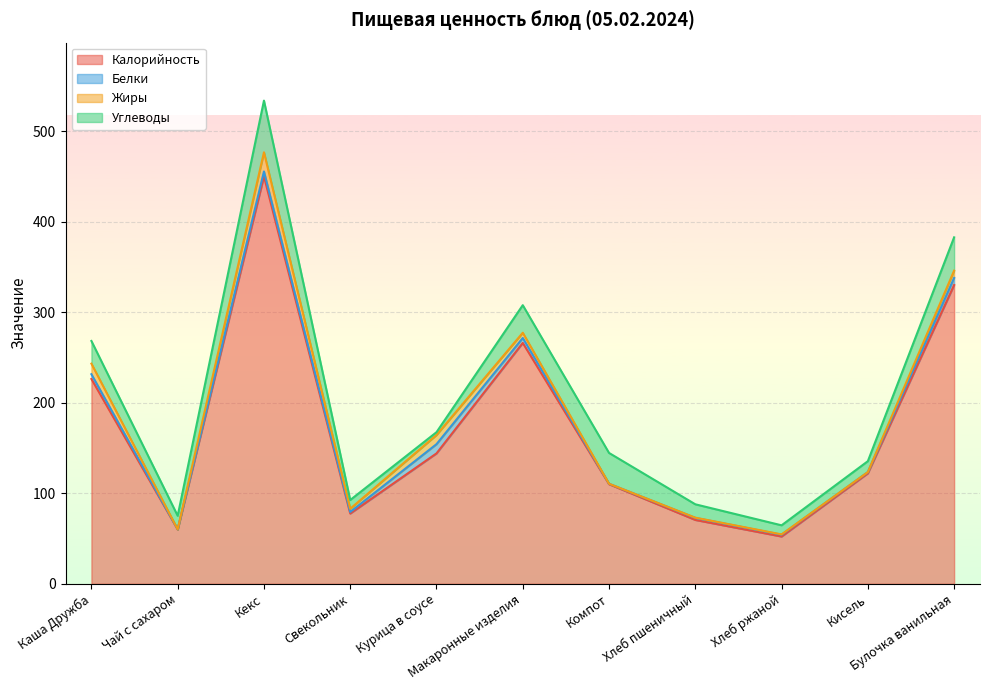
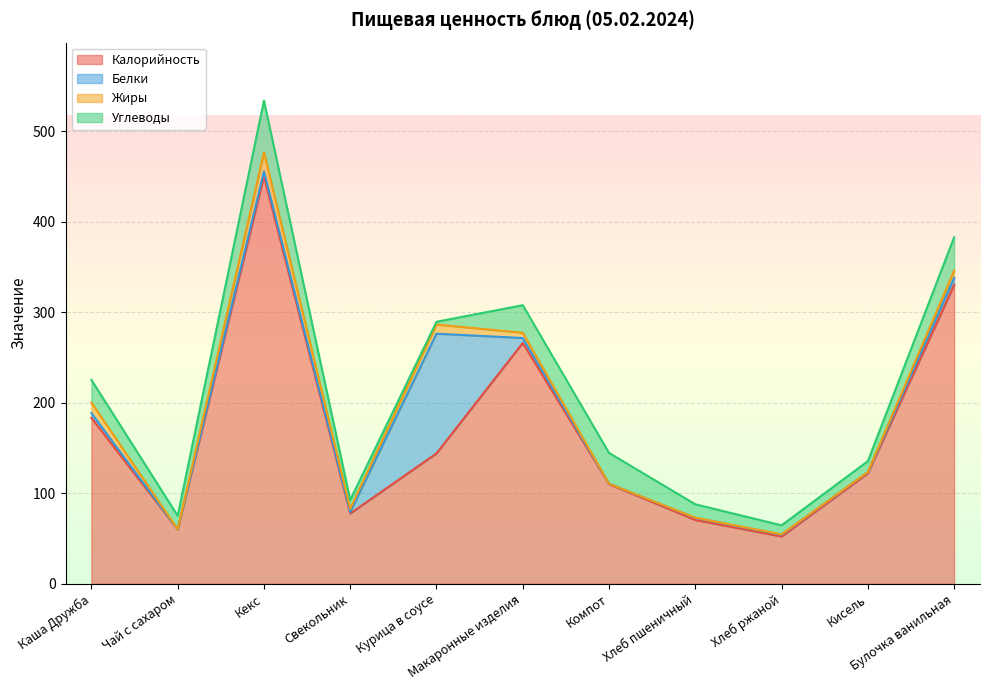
Калорийность, Каша Дружба: 230 -> 180
Белки, Курица в соусе: 10 -> 130
